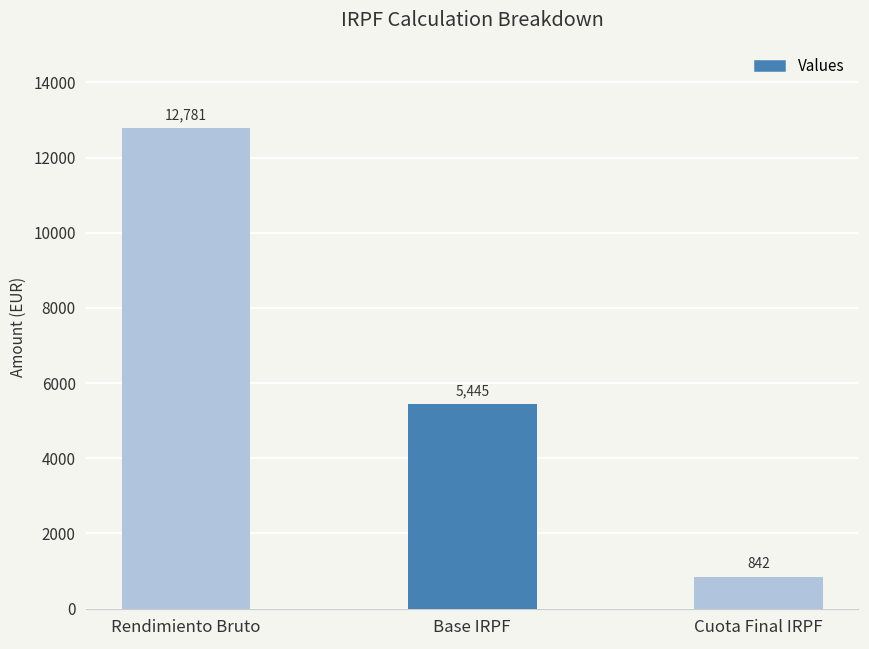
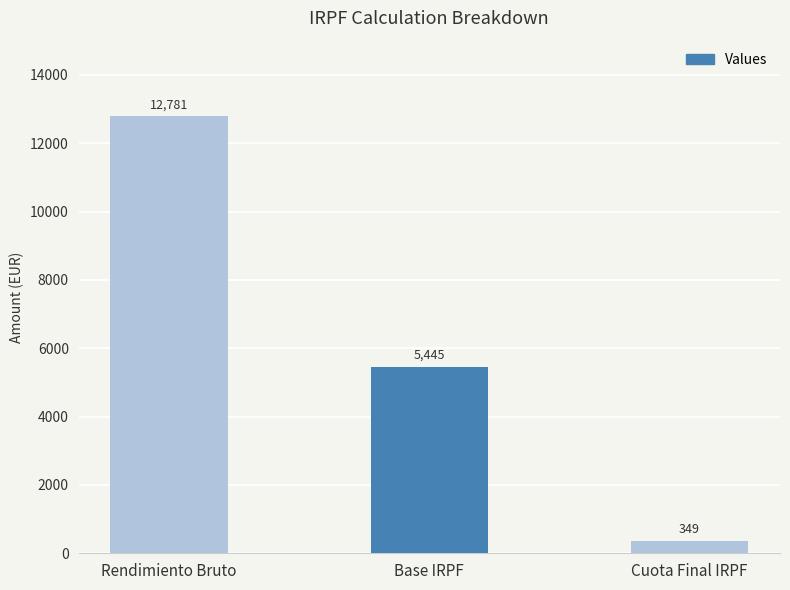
Cuota Final IRPF: 842 -> 349
